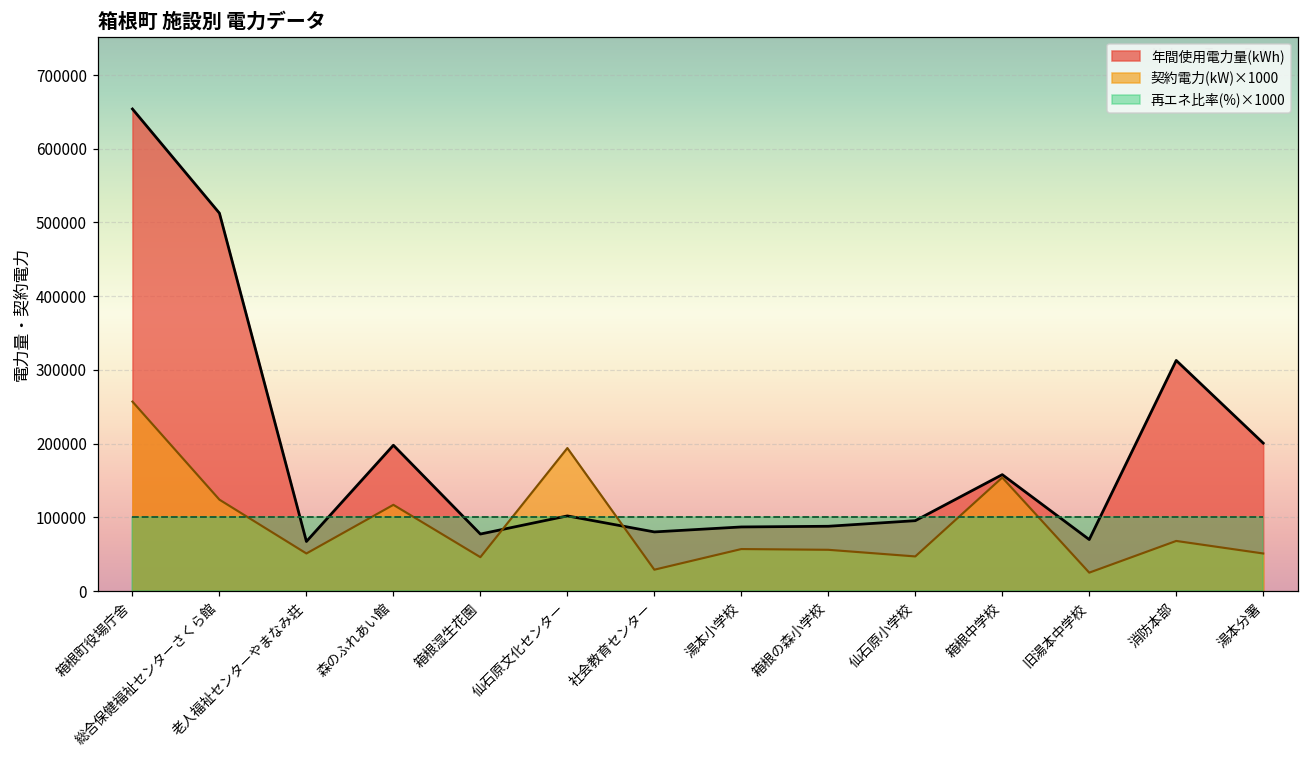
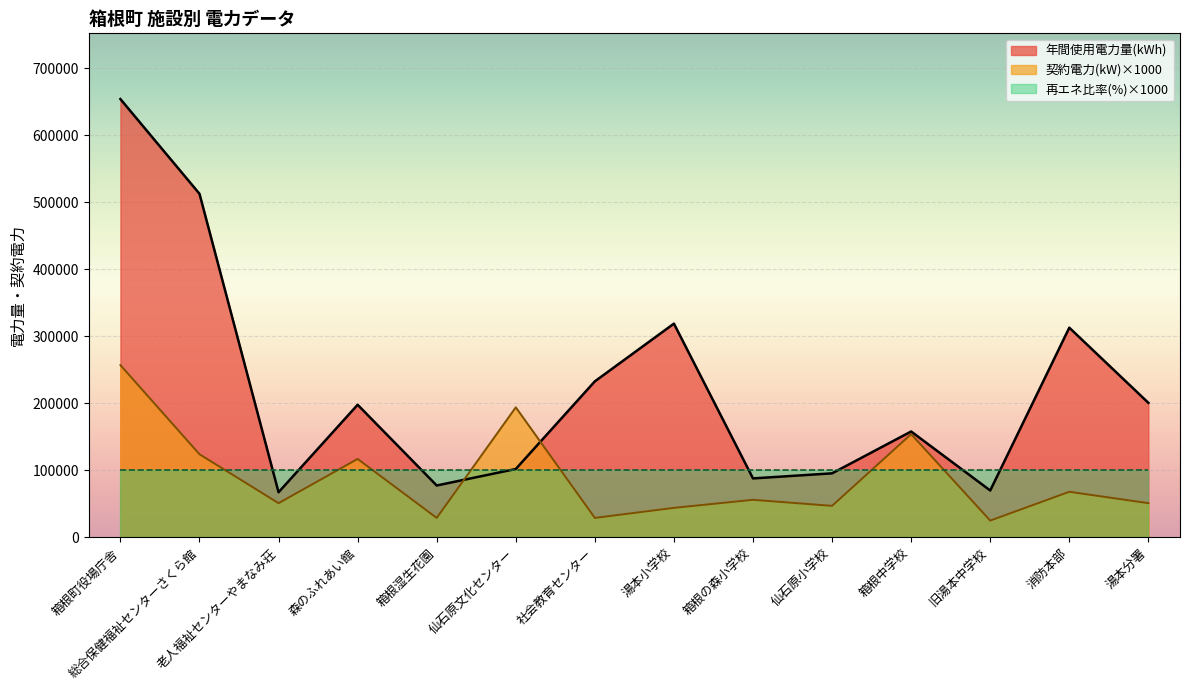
契約電力(kW)×1000, 箱根湿生花園: 50000 -> 30000
年間使用電力量(kWh), 社会教育センター: 80000 -> 230000
年間使用電力量(kWh), 湯本小学校: 90000 -> 320000
契約電力(kW)×1000, 湯本小学校: 60000 -> 40000
